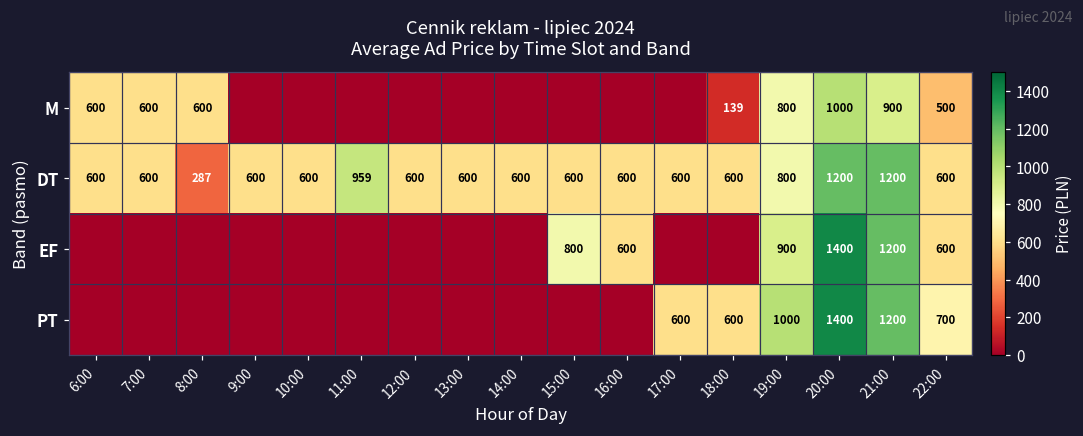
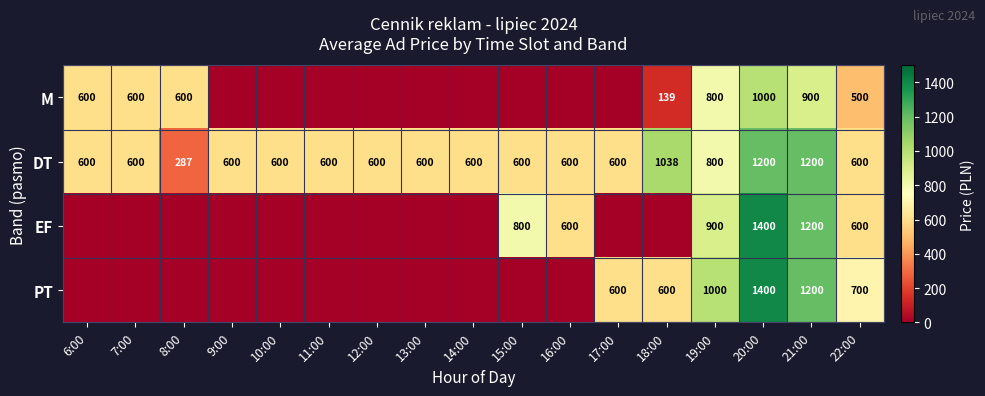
DT, 11:00: 959 -> 600
DT, 18:00: 600 -> 1038
